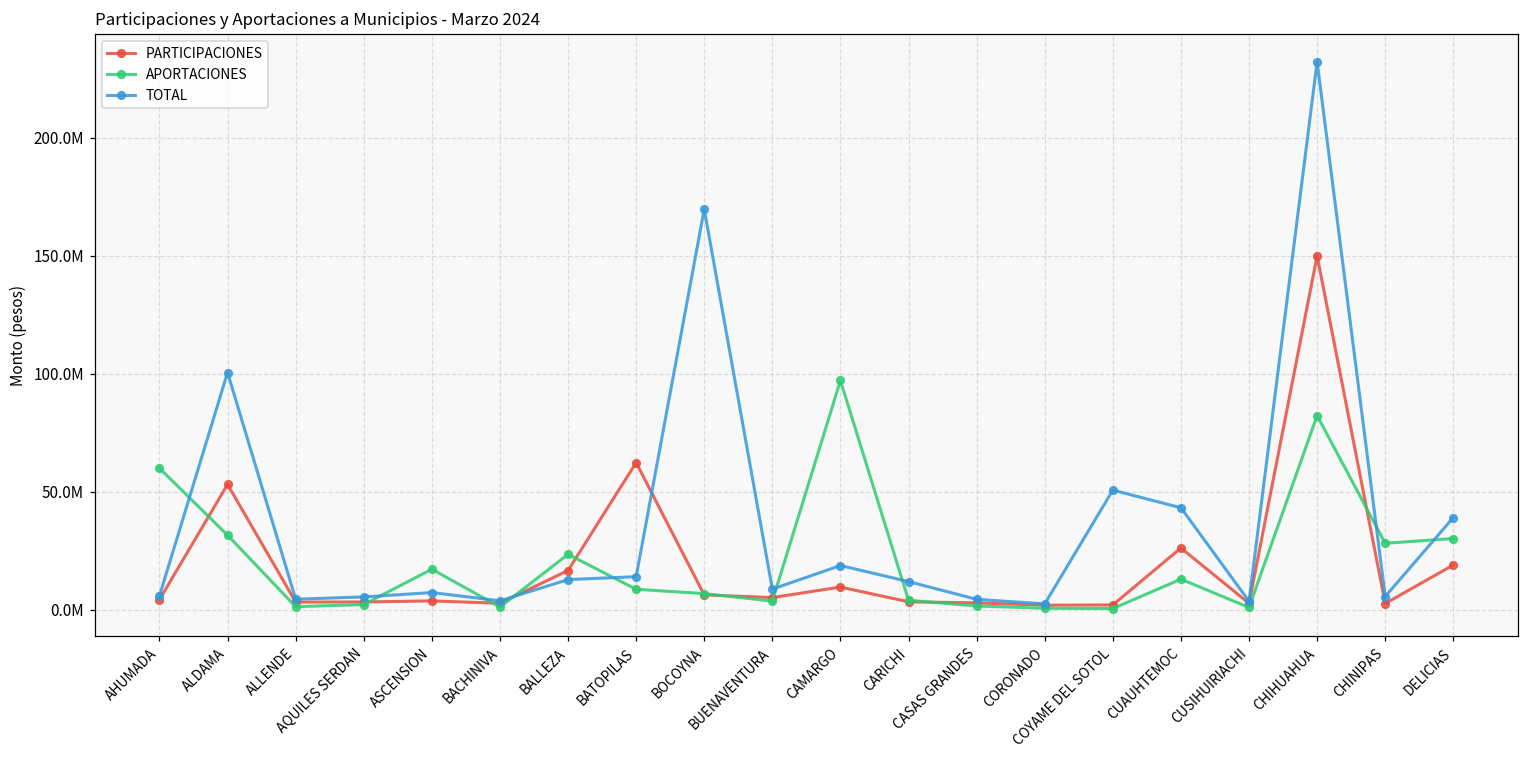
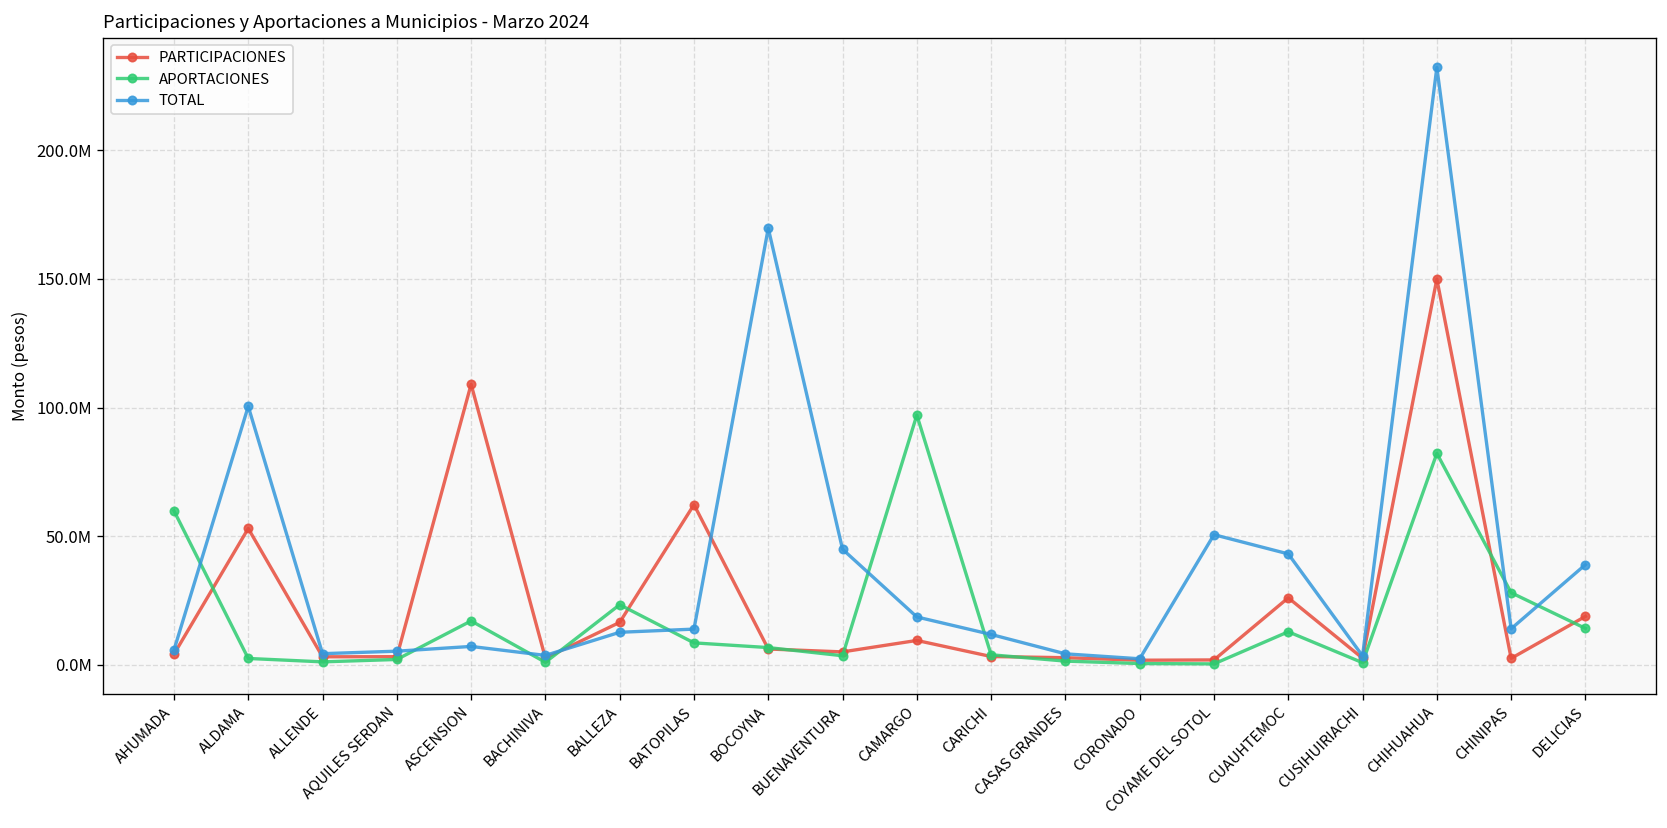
APORTACIONES, ALDAMA: 32000000 -> 3000000
PARTICIPACIONES, ASCENSION: 4000000 -> 109000000
TOTAL, BUENAVENTURA: 9000000 -> 45000000
TOTAL, CHINIPAS: 6000000 -> 14000000
APORTACIONES, DELICIAS: 30000000 -> 14000000
